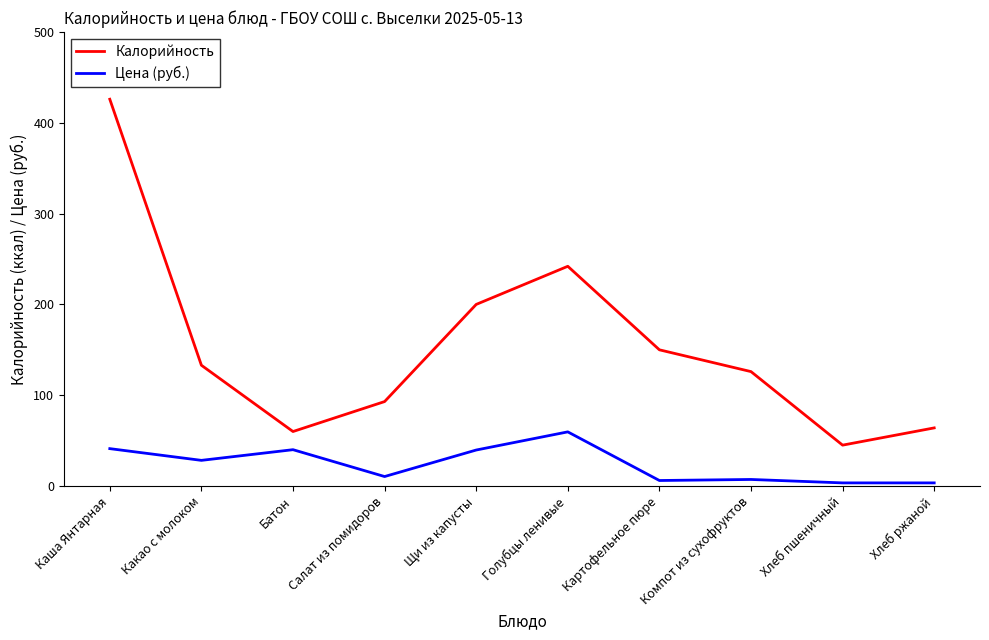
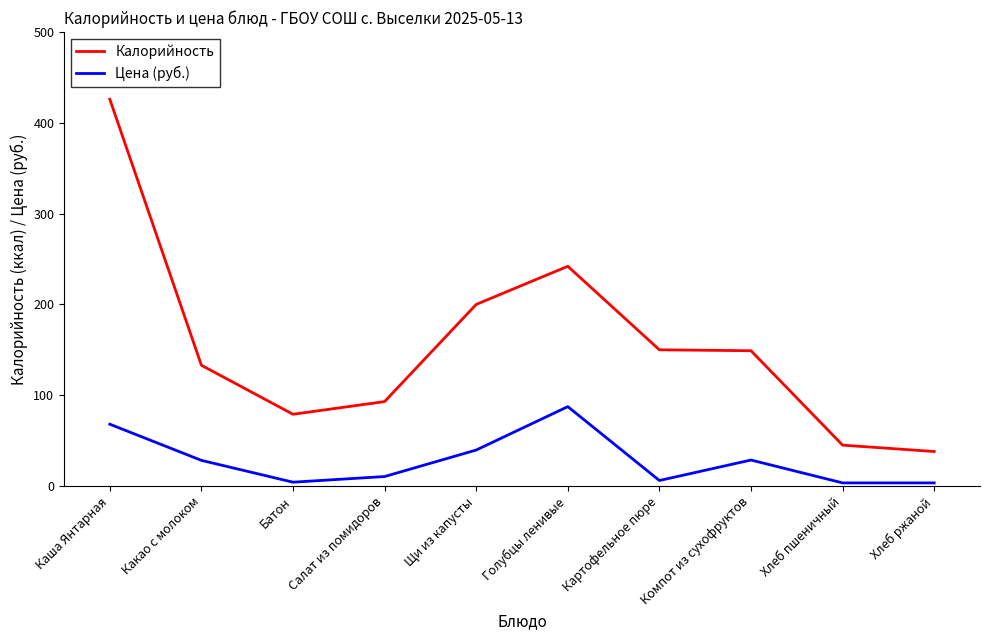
Цена (руб.), Каша Янтарная: 40 -> 70
Калорийность, Батон: 60 -> 80
Цена (руб.), Батон: 40 -> 0
Цена (руб.), Голубцы ленивые: 60 -> 90
Калорийность, Компот из сухофруктов: 130 -> 150
Цена (руб.), Компот из сухофруктов: 10 -> 30
Калорийность, Хлеб ржаной: 60 -> 40
